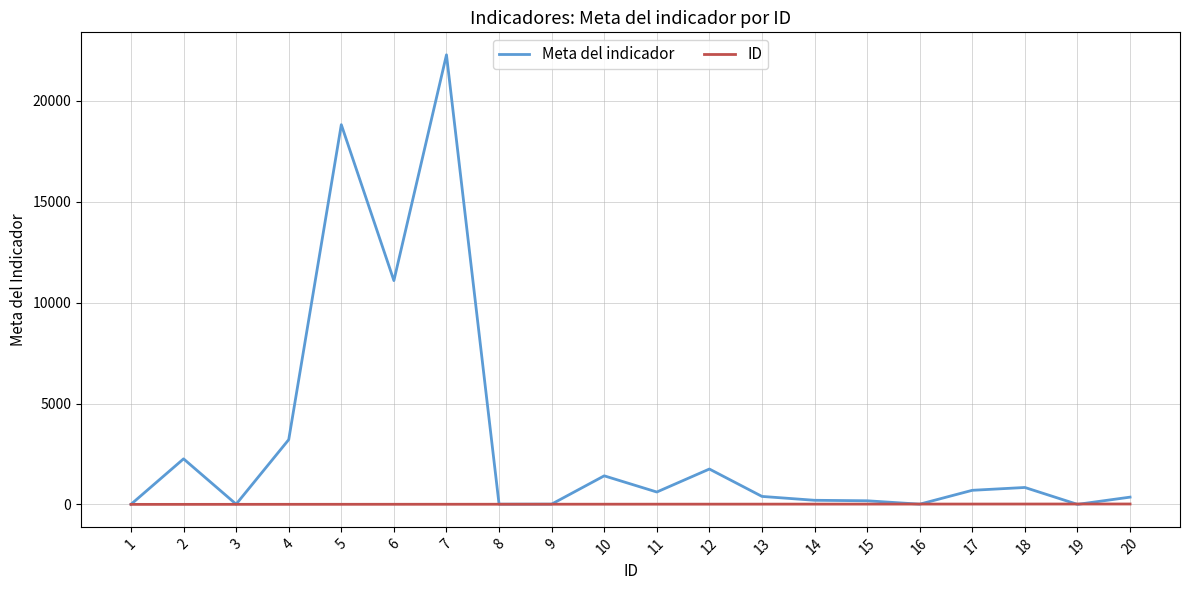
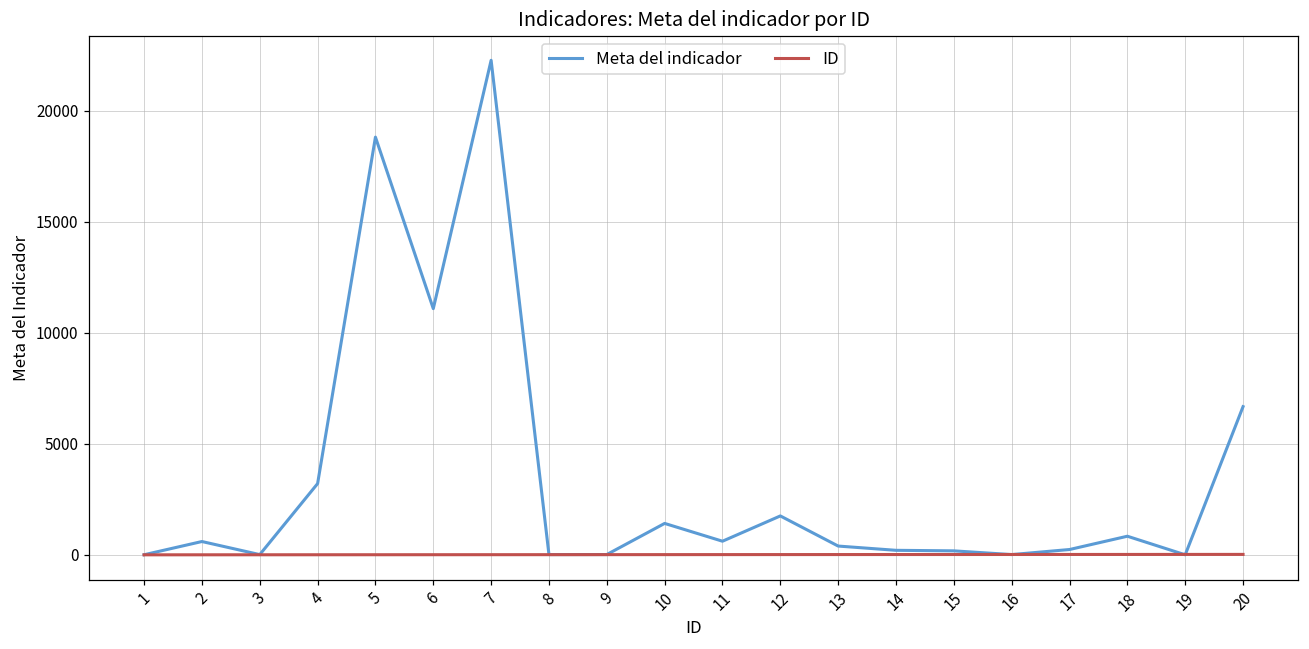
Meta del indicador, 2: 2300 -> 600
Meta del indicador, 17: 700 -> 200
Meta del indicador, 20: 400 -> 6700
